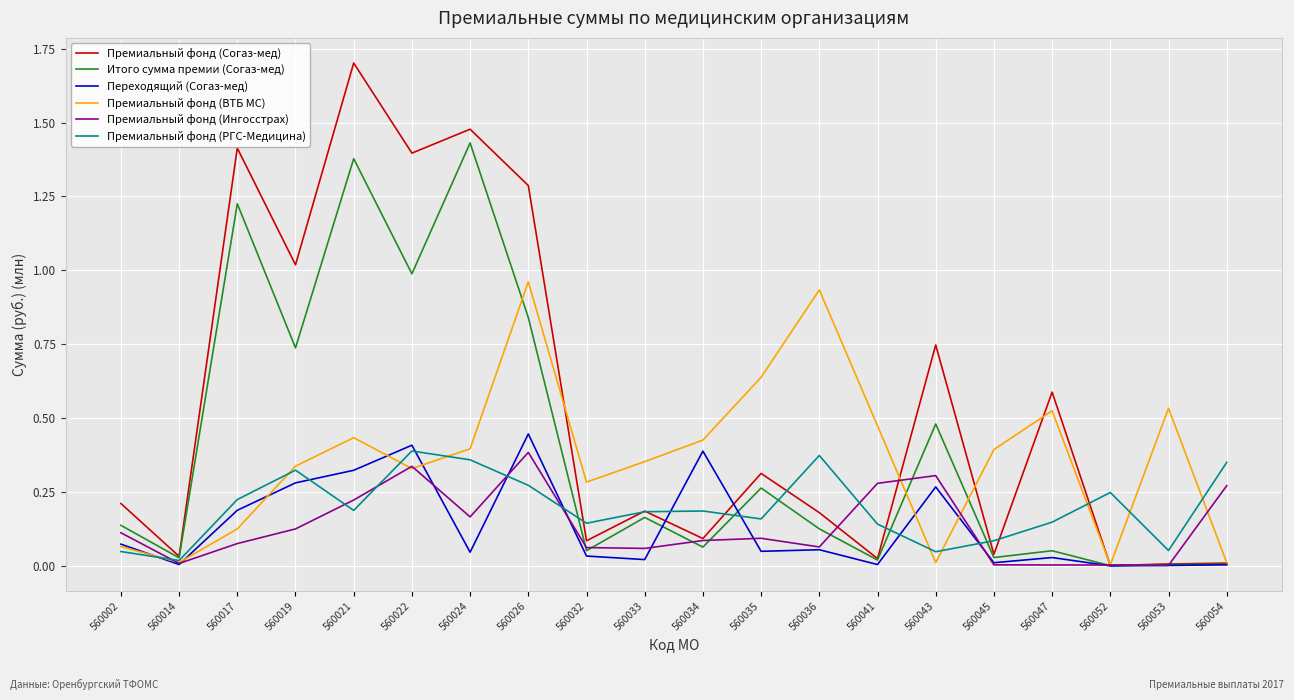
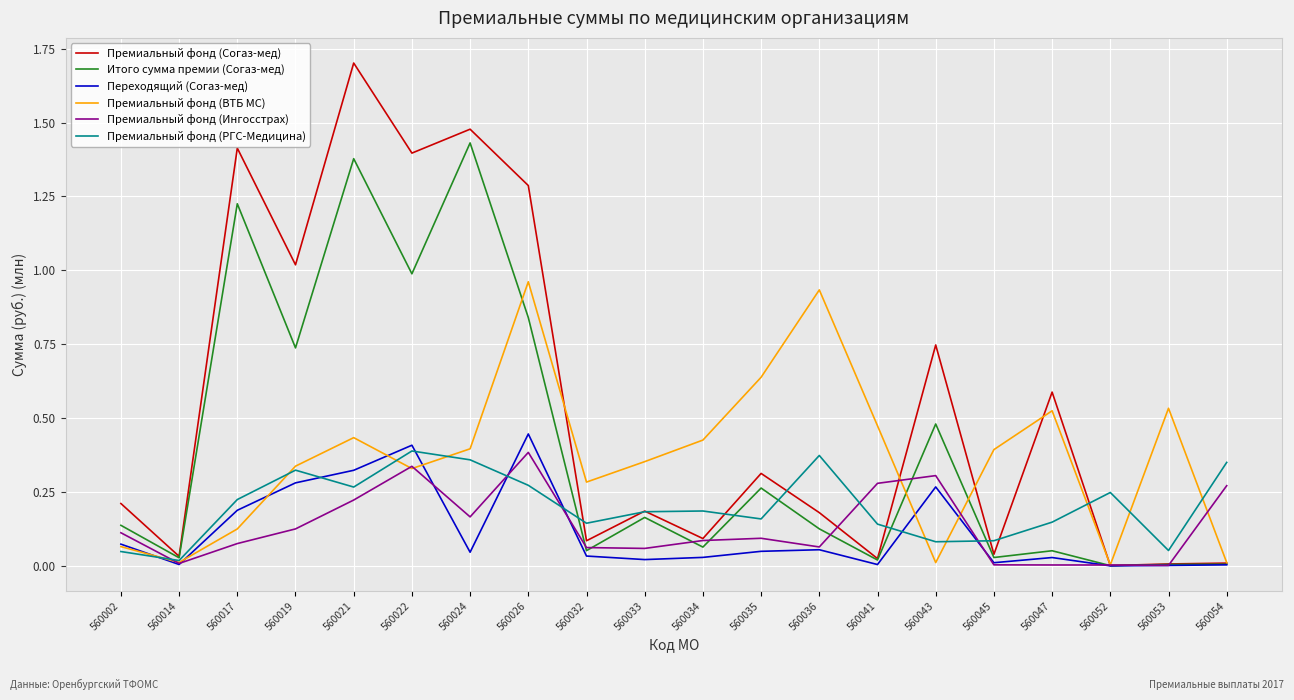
Премиальный фонд (РГС-Медицина), 560021: 0.19 -> 0.27
Переходящий (Согаз-мед), 560034: 0.39 -> 0.03
Премиальный фонд (РГС-Медицина), 560043: 0.05 -> 0.08
